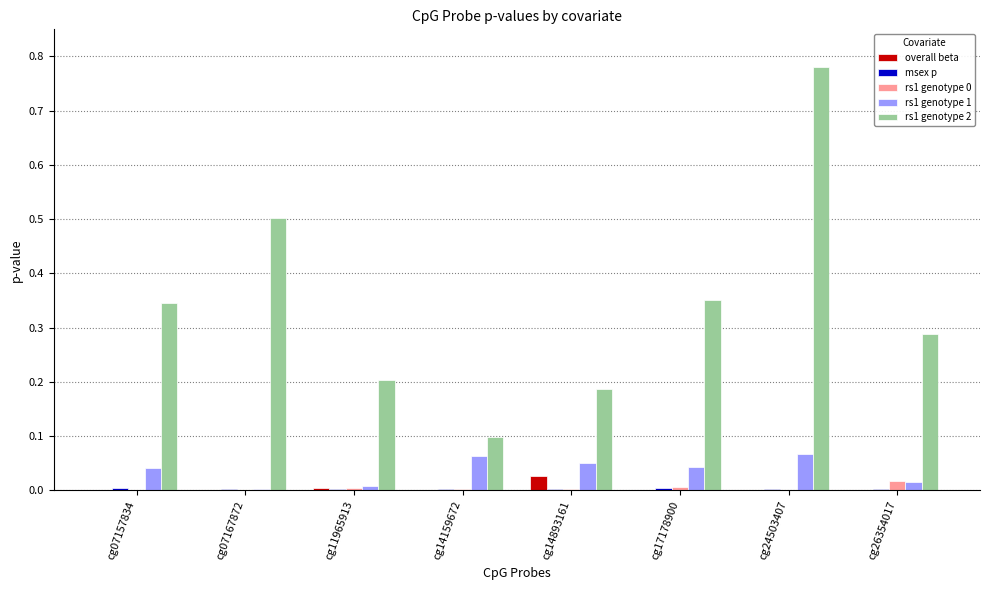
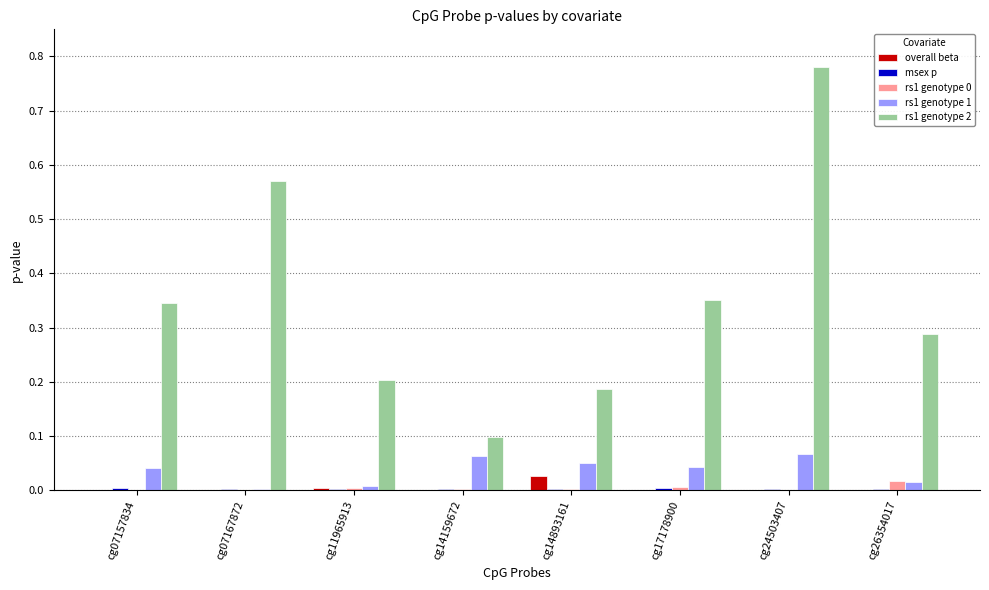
rs1 genotype 2, cg07167872: 0.50 -> 0.57
